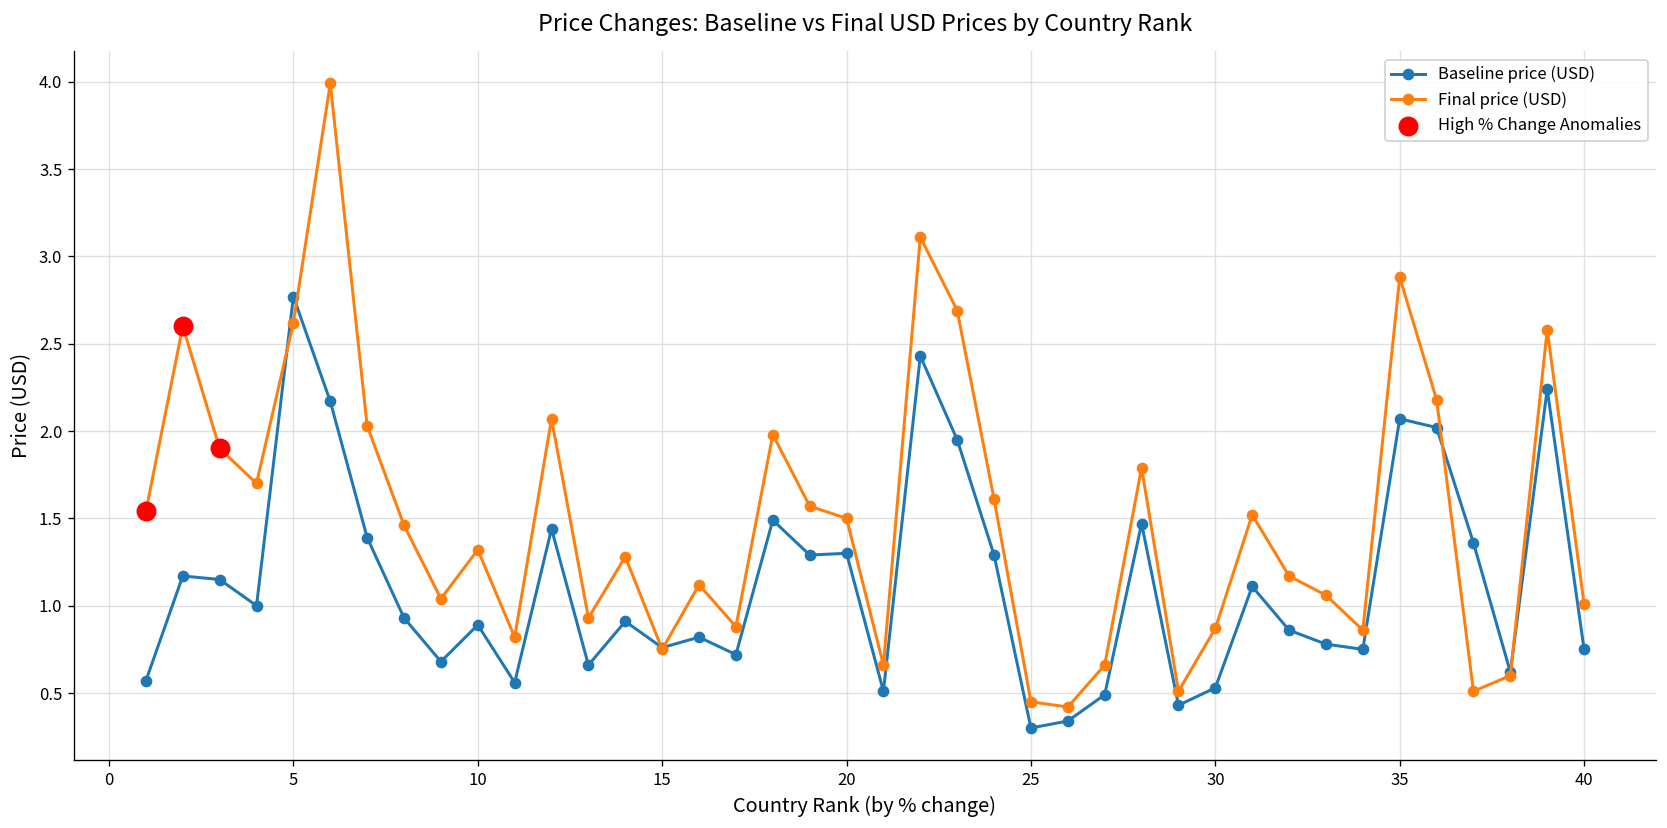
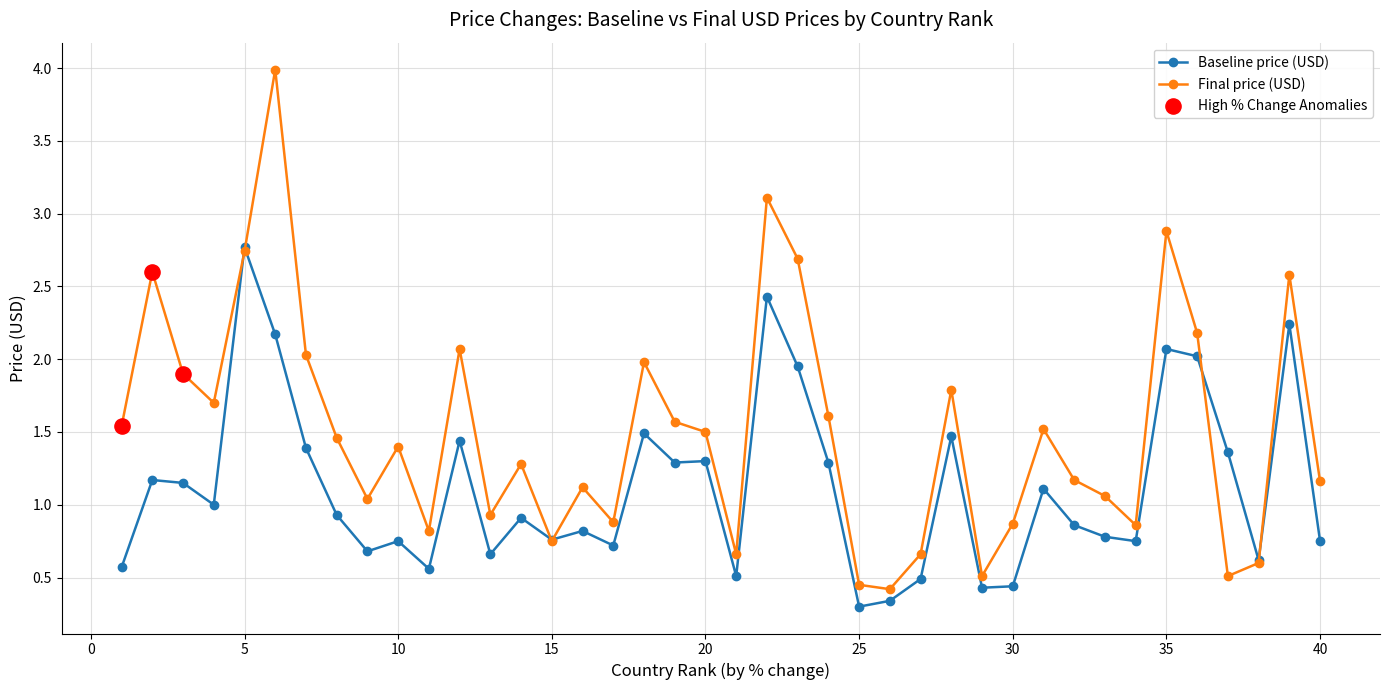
Final price (USD), 5: 2.62 -> 2.74
Baseline price (USD), 10: 0.89 -> 0.75
Final price (USD), 10: 1.32 -> 1.40
Baseline price (USD), 30: 0.53 -> 0.44
Final price (USD), 40: 1.01 -> 1.16
